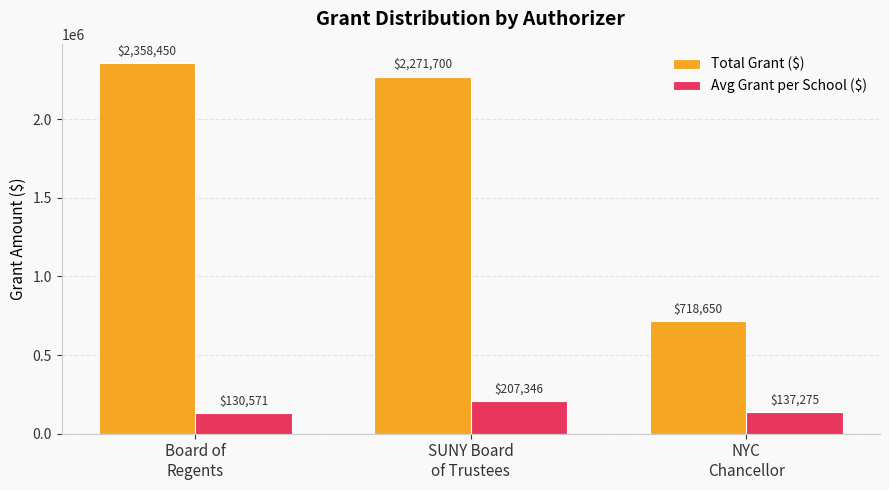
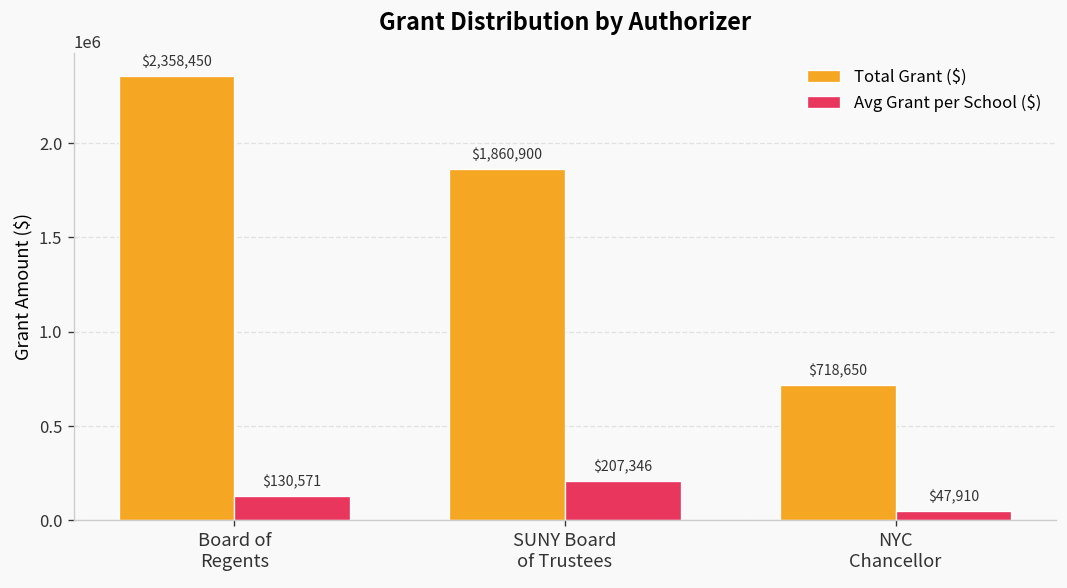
Total Grant ($), SUNY Board of Trustees: $2,271,700 -> $1,860,900
Avg Grant per School ($), NYC Chancellor: $137,275 -> $47,910
